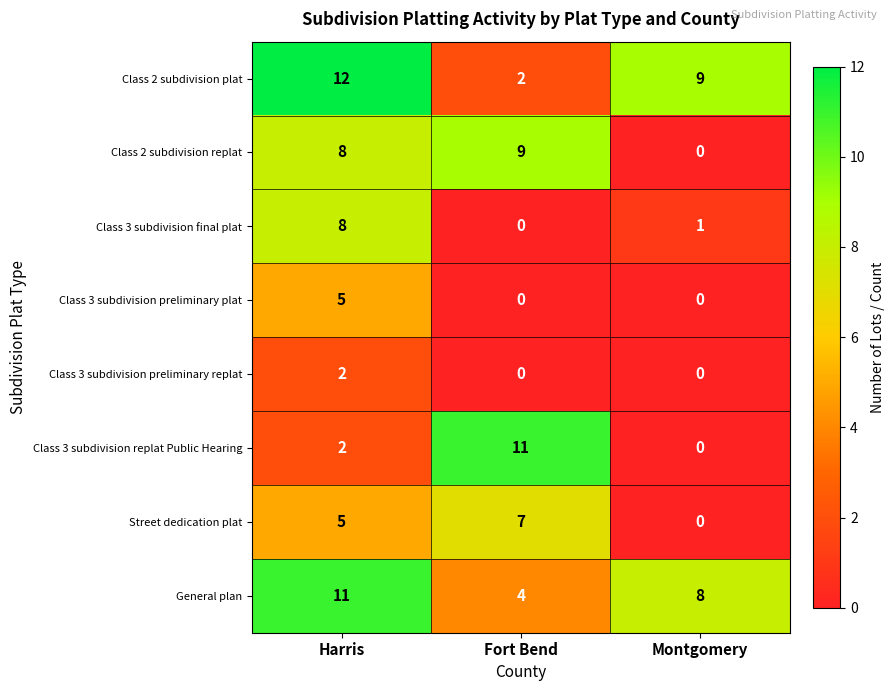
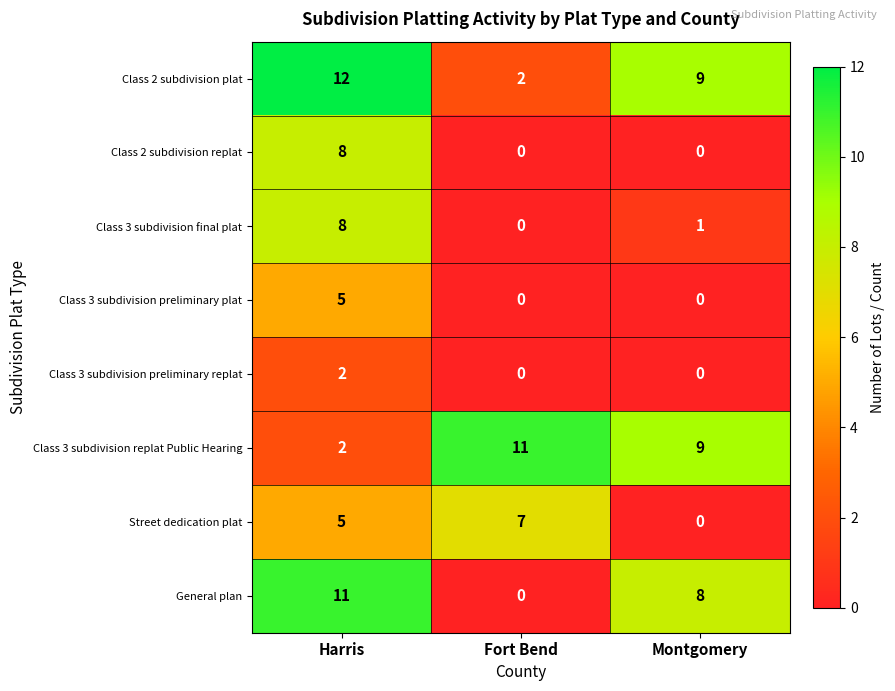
Class 2 subdivision replat, Fort Bend: 9 -> 0
Class 3 subdivision replat Public Hearing, Montgomery: 0 -> 9
General plan, Fort Bend: 4 -> 0
